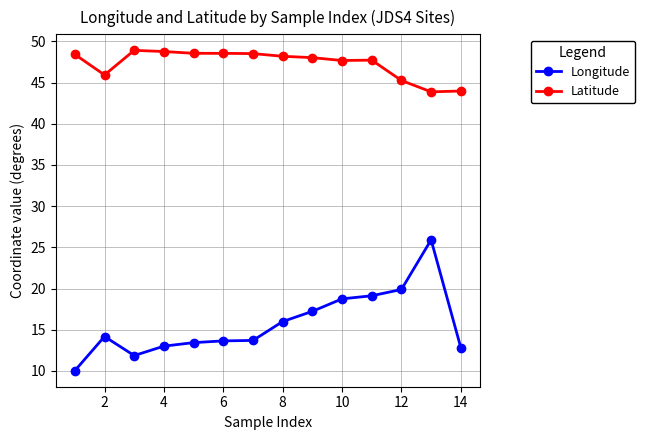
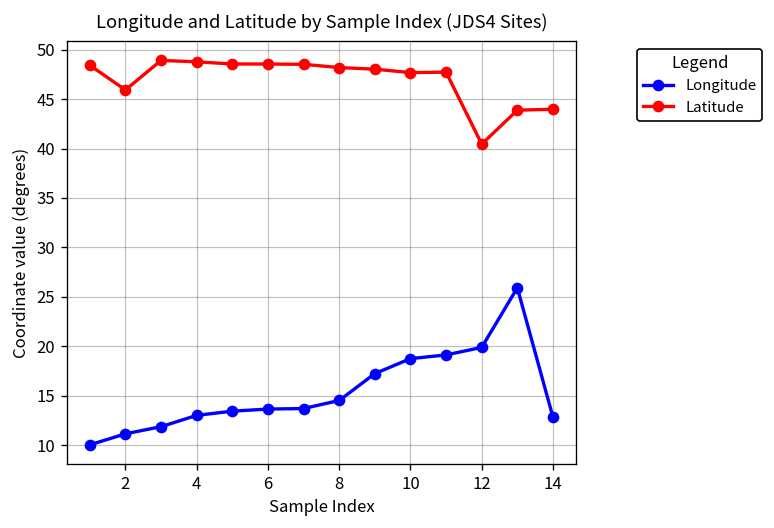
Longitude, 2: 14 -> 11
Longitude, 8: 16 -> 15
Latitude, 12: 45 -> 40
